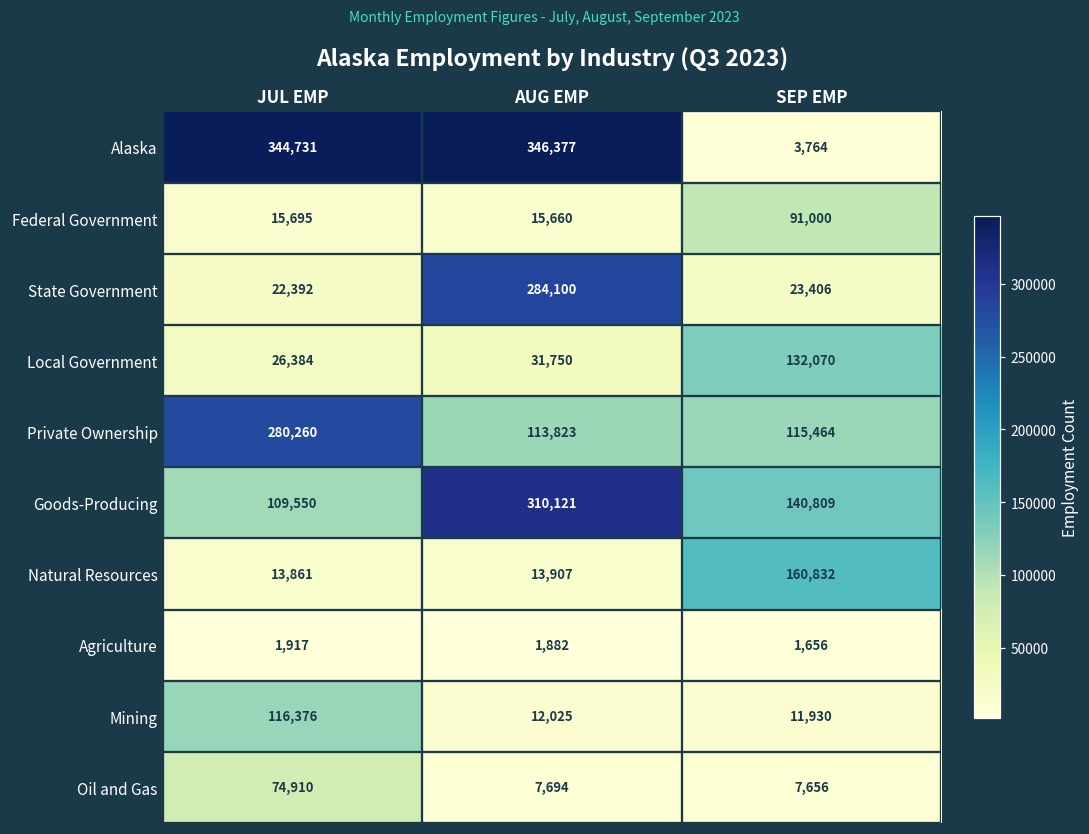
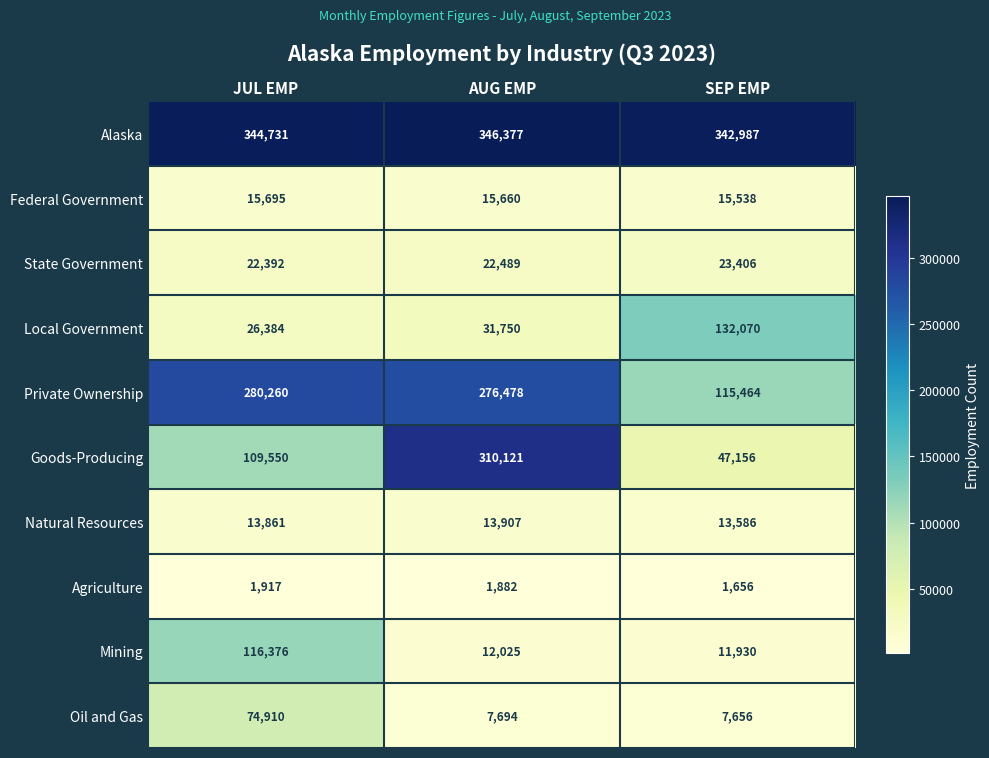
Alaska, SEP EMP: 3,764 -> 342,987
Federal Government, SEP EMP: 91,000 -> 15,538
State Government, AUG EMP: 284,100 -> 22,489
Private Ownership, AUG EMP: 113,823 -> 276,478
Goods-Producing, SEP EMP: 140,809 -> 47,156
Natural Resources, SEP EMP: 160,832 -> 13,586
